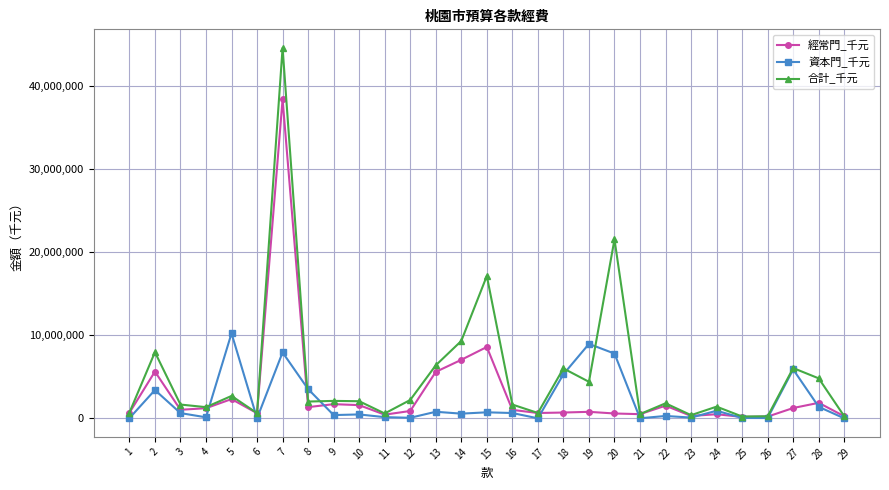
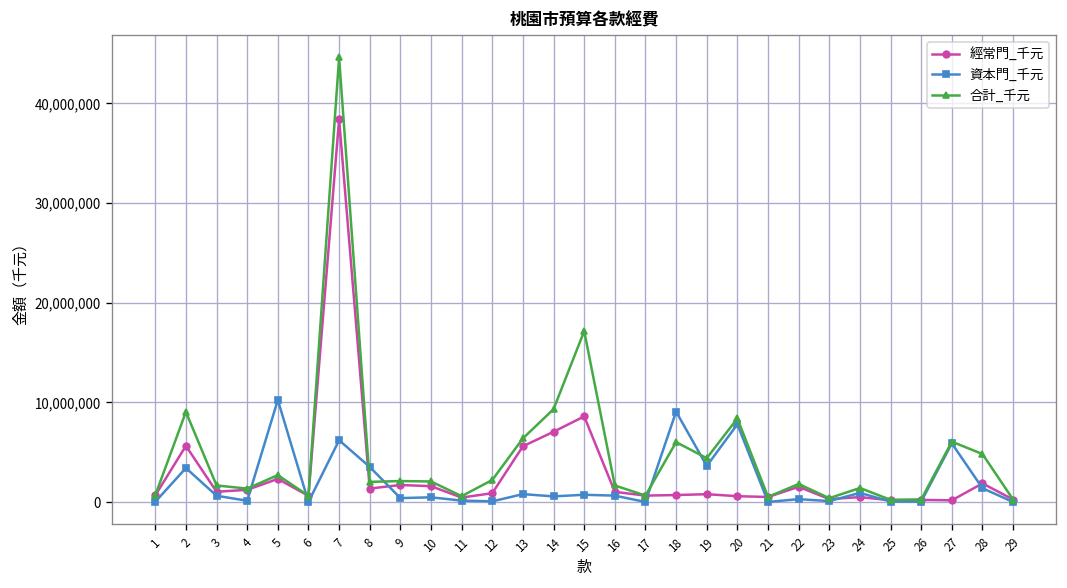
合計_千元, 2: 8,000,000 -> 9,000,000
資本門_千元, 7: 8,000,000 -> 6,000,000
資本門_千元, 18: 5,000,000 -> 9,000,000
資本門_千元, 19: 9,000,000 -> 4,000,000
合計_千元, 20: 22,000,000 -> 8,000,000
經常門_千元, 27: 1,000,000 -> 0
